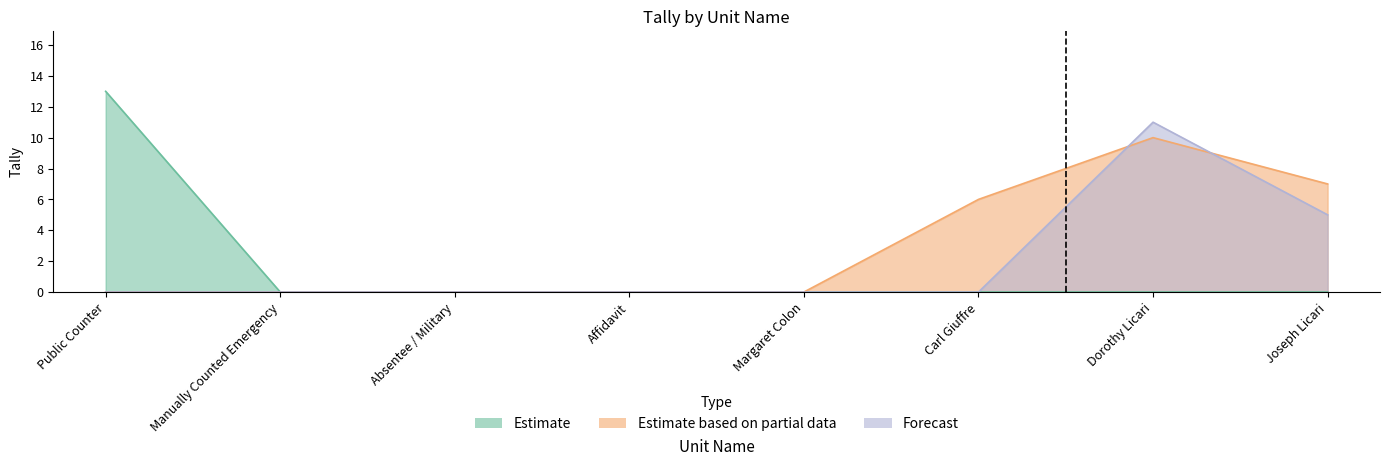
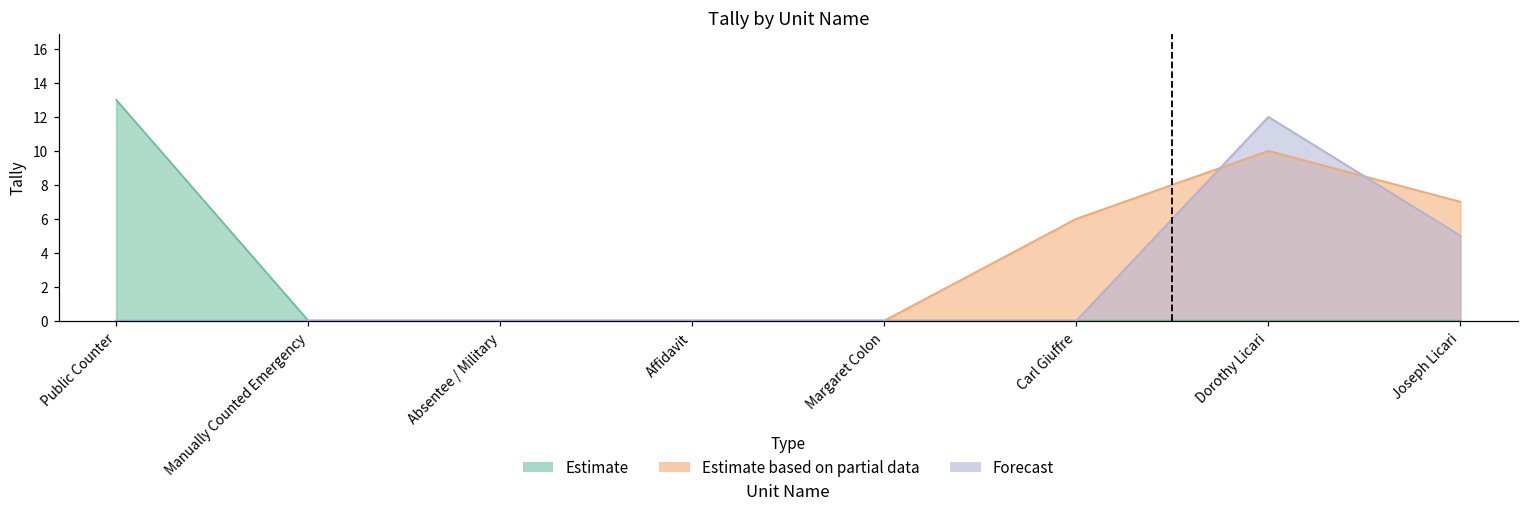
Forecast, Dorothy Licari: 11 -> 12
